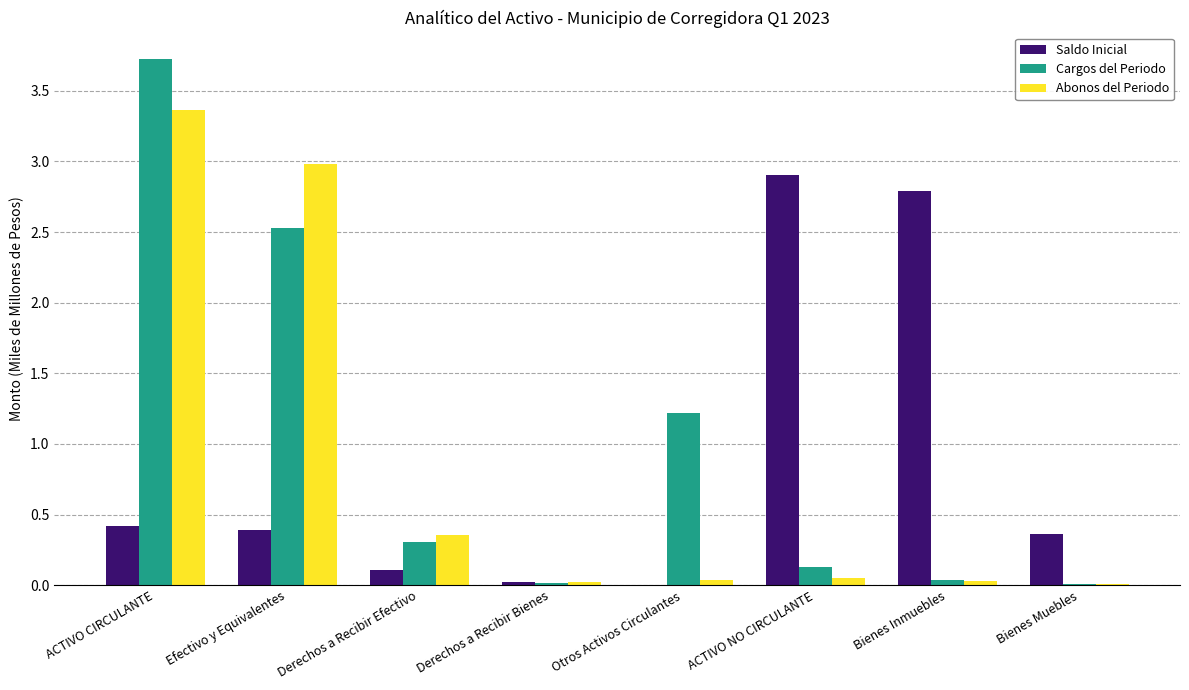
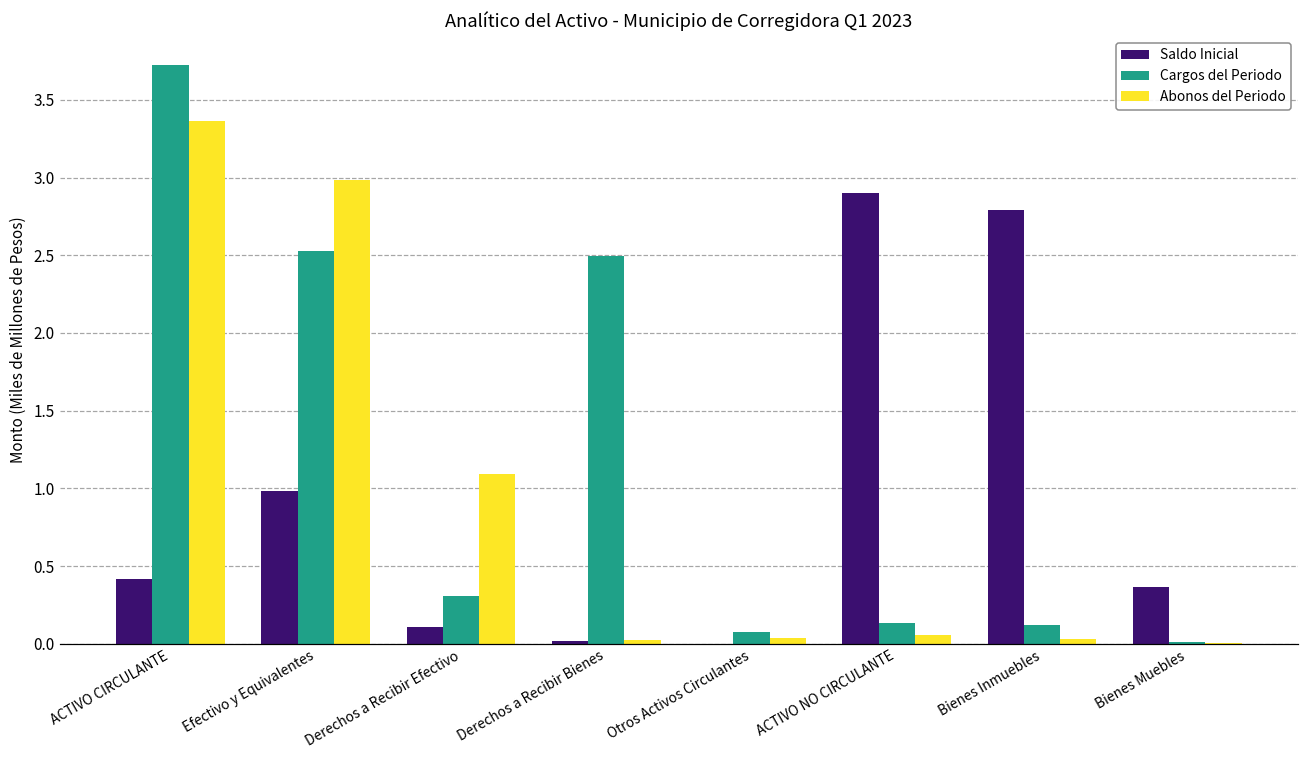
Saldo Inicial, Efectivo y Equivalentes: 0.39 -> 0.98
Abonos del Periodo, Derechos a Recibir Efectivo: 0.35 -> 1.09
Cargos del Periodo, Derechos a Recibir Bienes: 0.02 -> 2.49
Cargos del Periodo, Otros Activos Circulantes: 1.22 -> 0.08
Cargos del Periodo, Bienes Inmuebles: 0.04 -> 0.12
